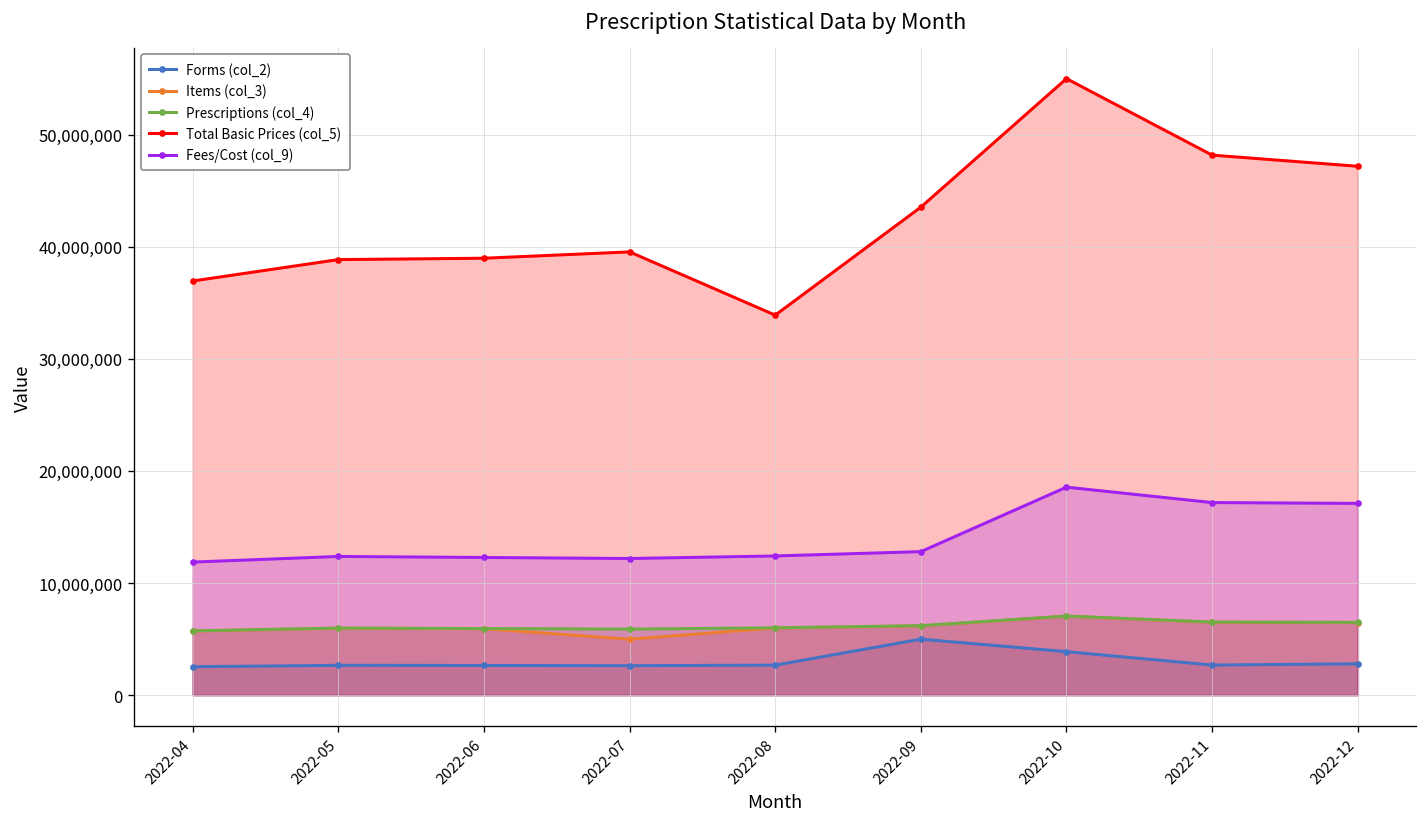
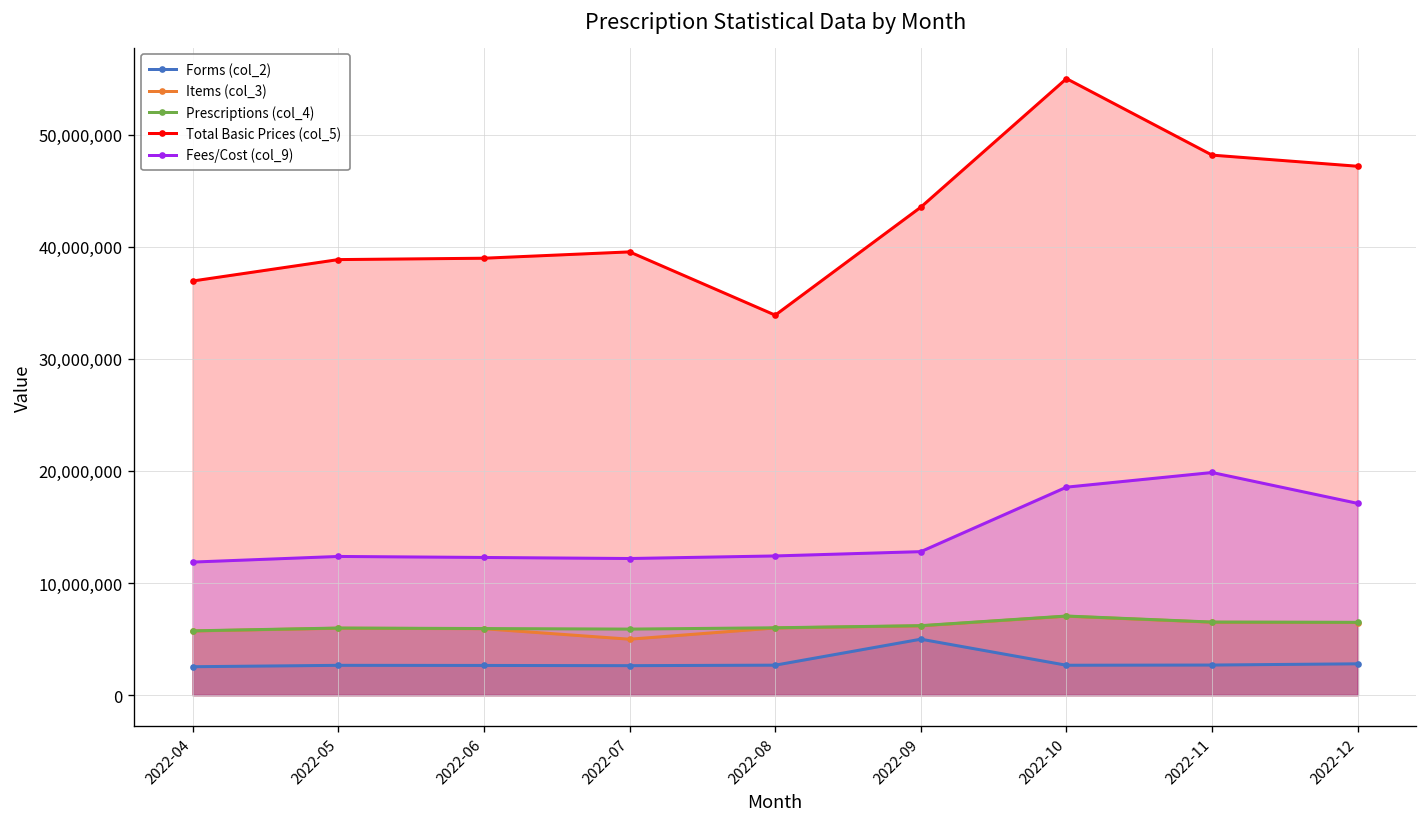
Forms (col_2), 2022-10: 4,000,000 -> 3,000,000
Fees/Cost (col_9), 2022-11: 17,000,000 -> 20,000,000
